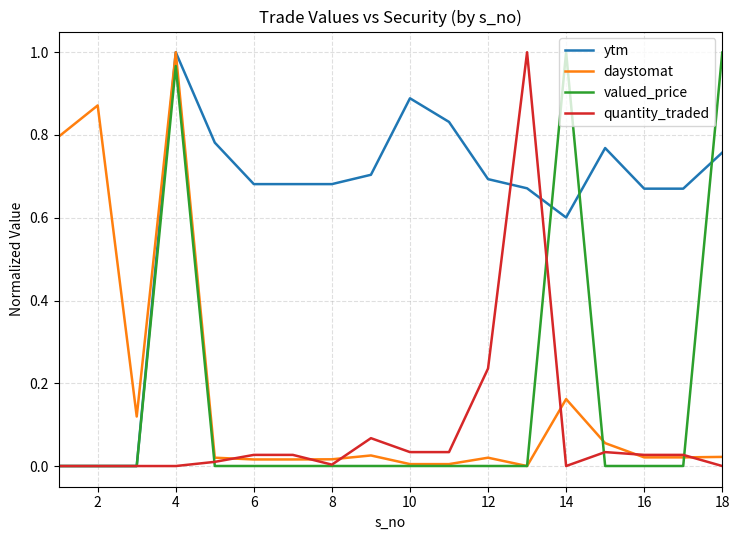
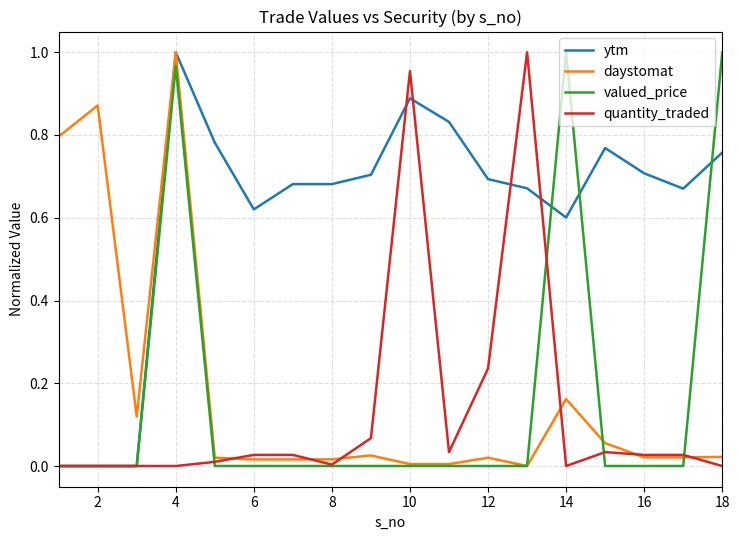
ytm, 6: 0.68 -> 0.62
quantity_traded, 10: 0.03 -> 0.95
ytm, 16: 0.67 -> 0.71
